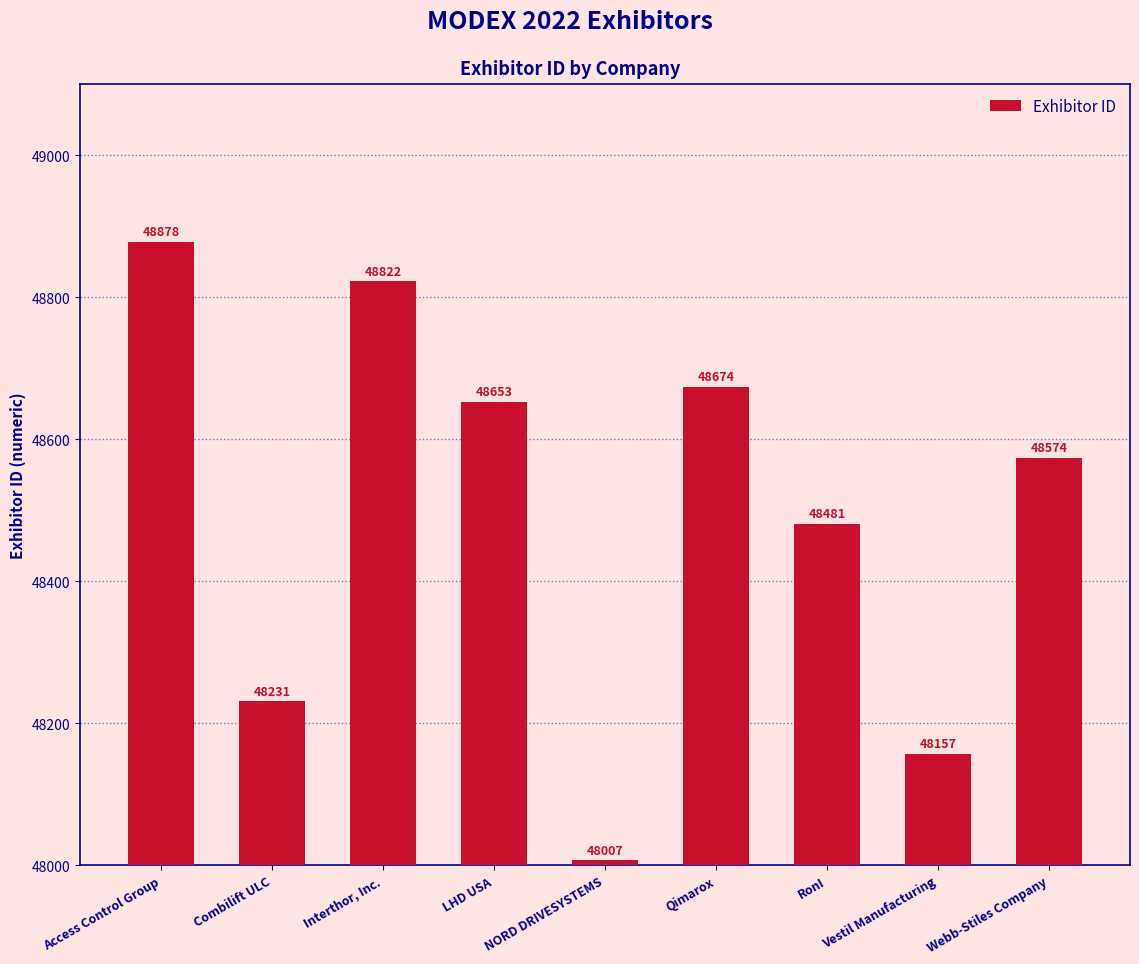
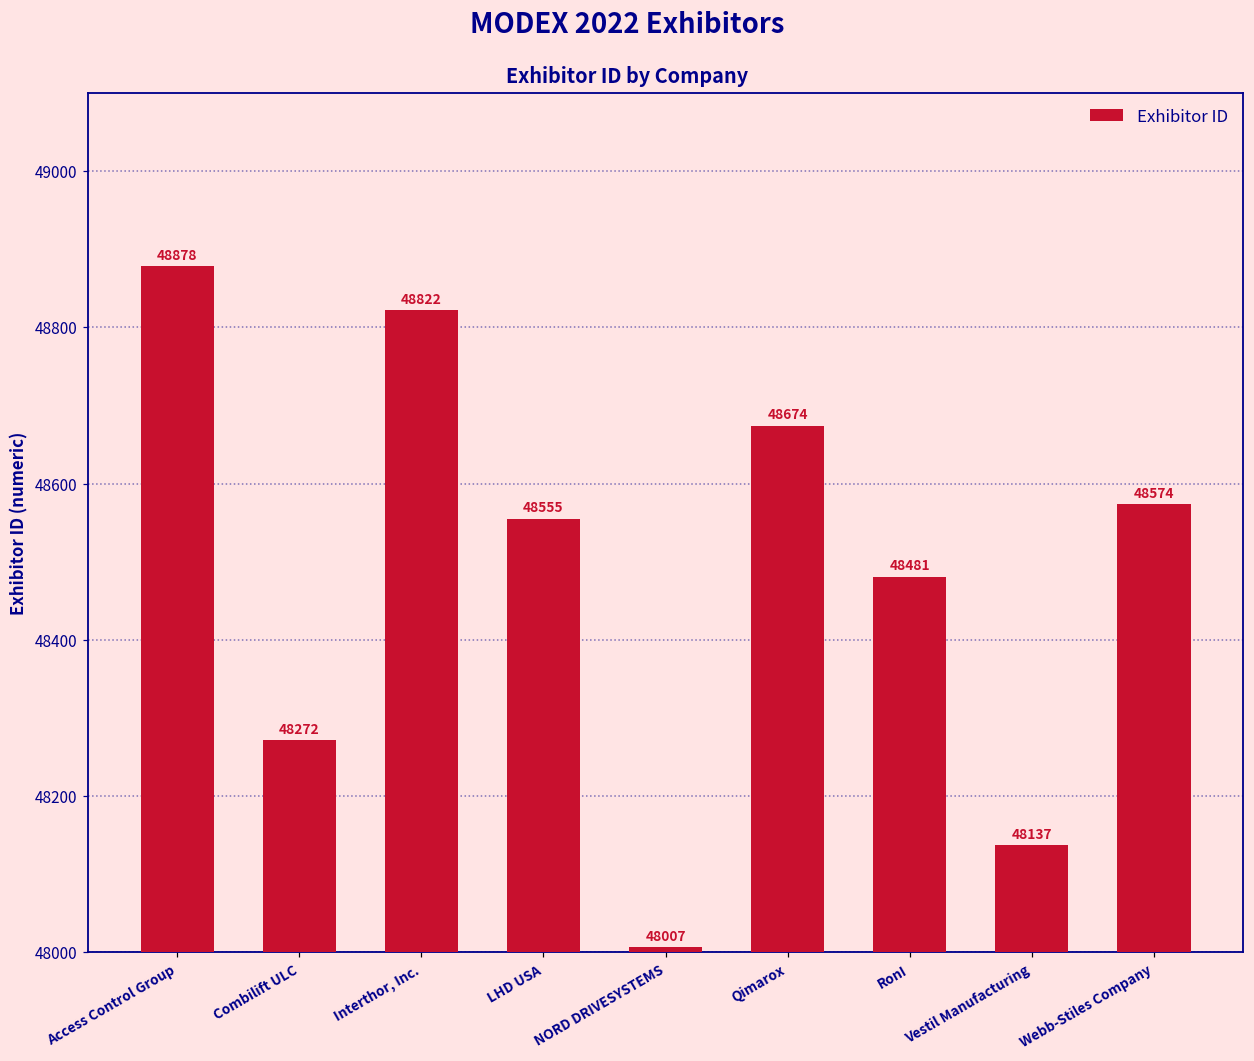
Combilift ULC: 48231 -> 48272
LHD USA: 48653 -> 48555
Vestil Manufacturing: 48157 -> 48137
